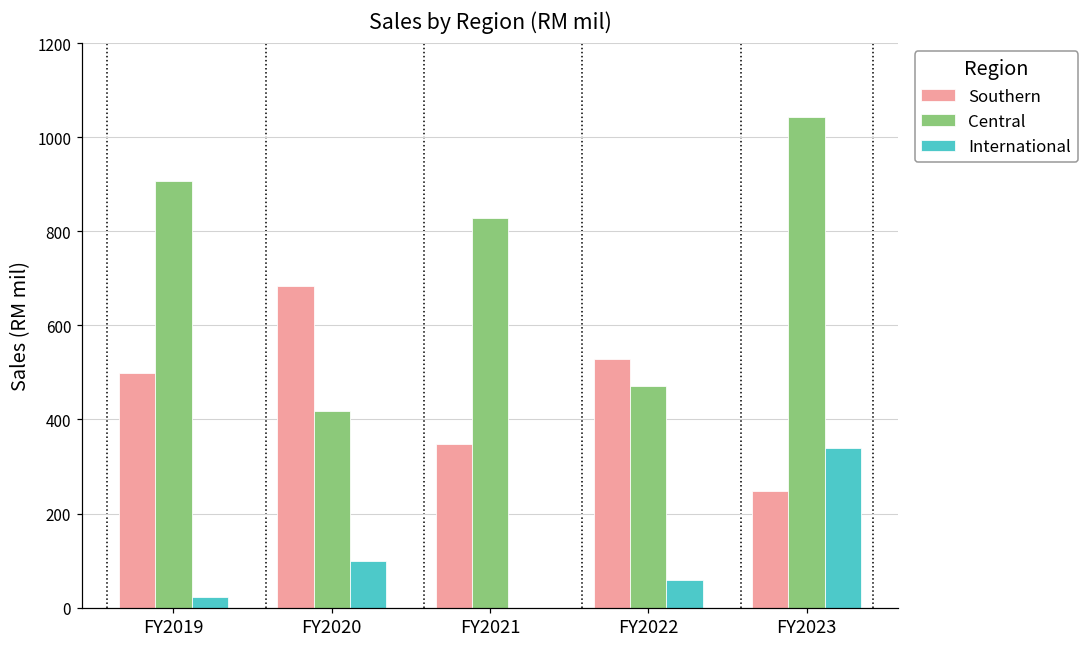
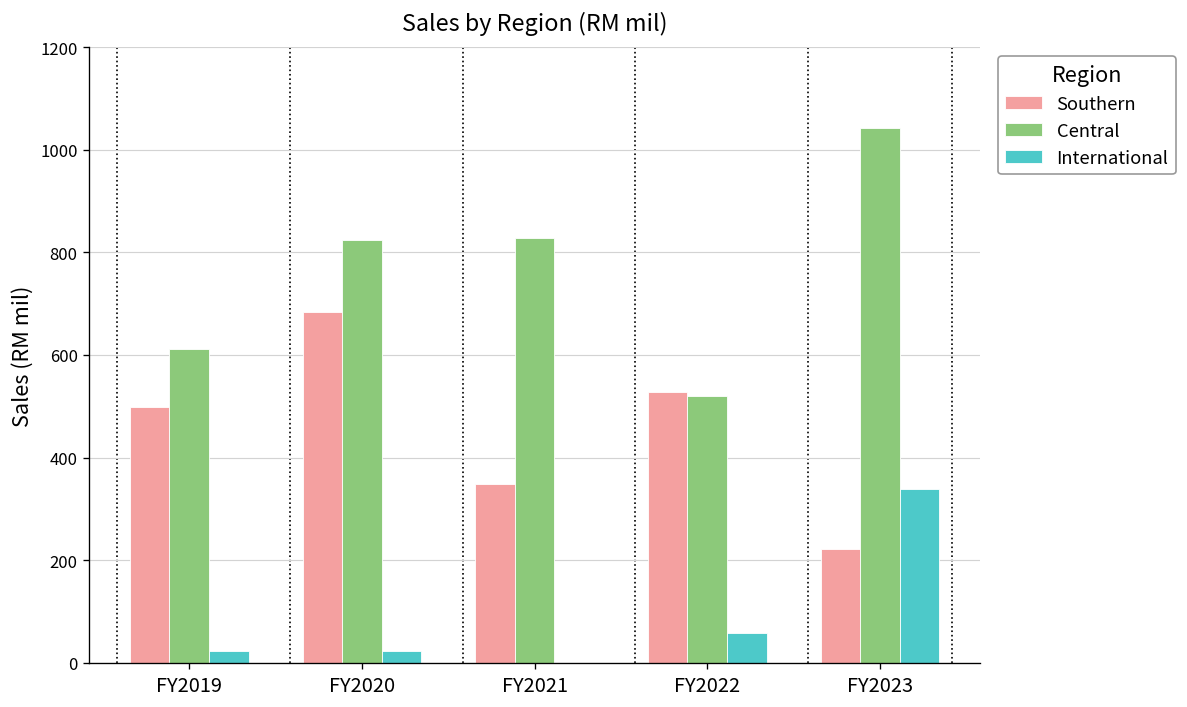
Central, FY2019: 910 -> 610
Central, FY2020: 420 -> 820
International, FY2020: 100 -> 20
Central, FY2022: 470 -> 520
Southern, FY2023: 250 -> 220
